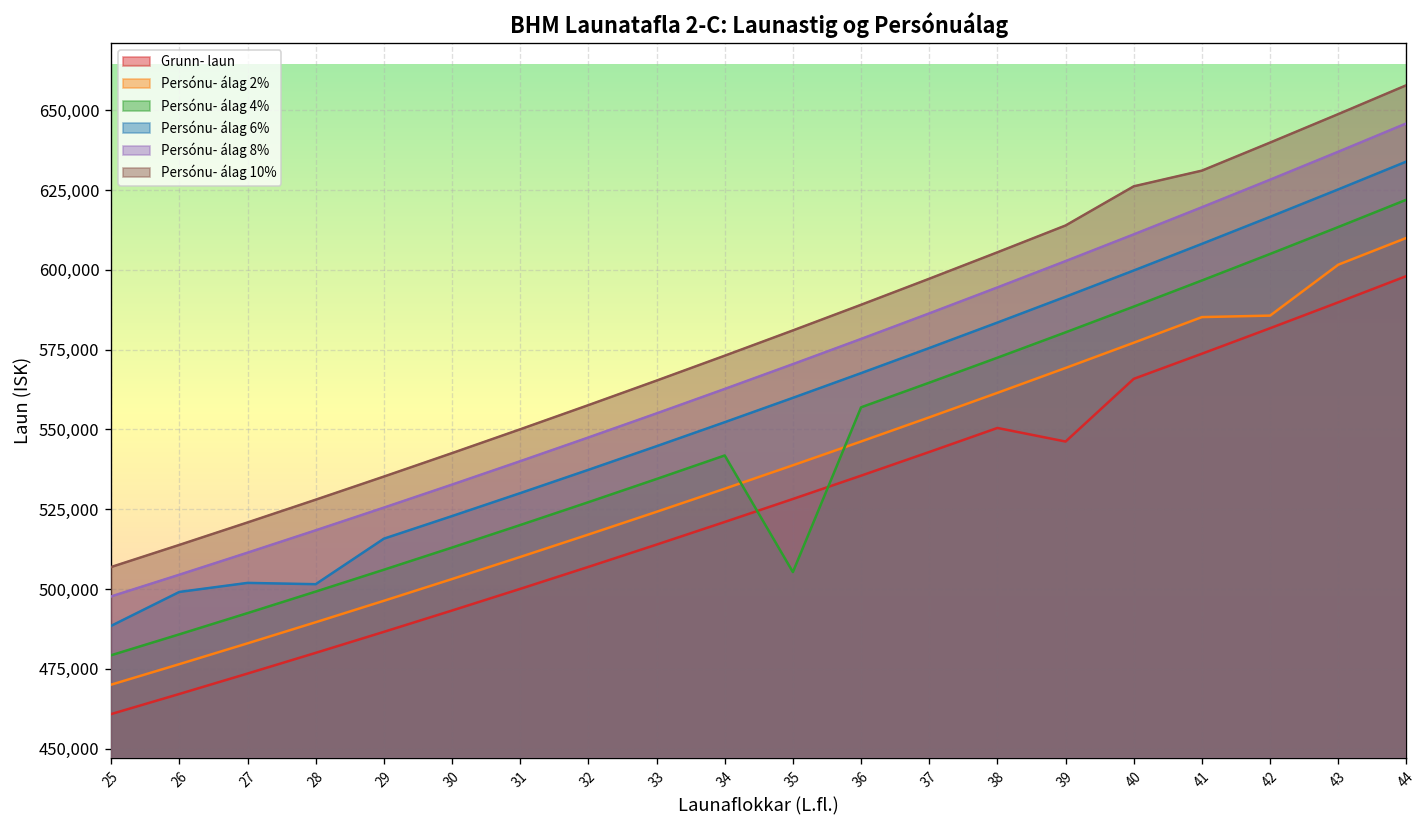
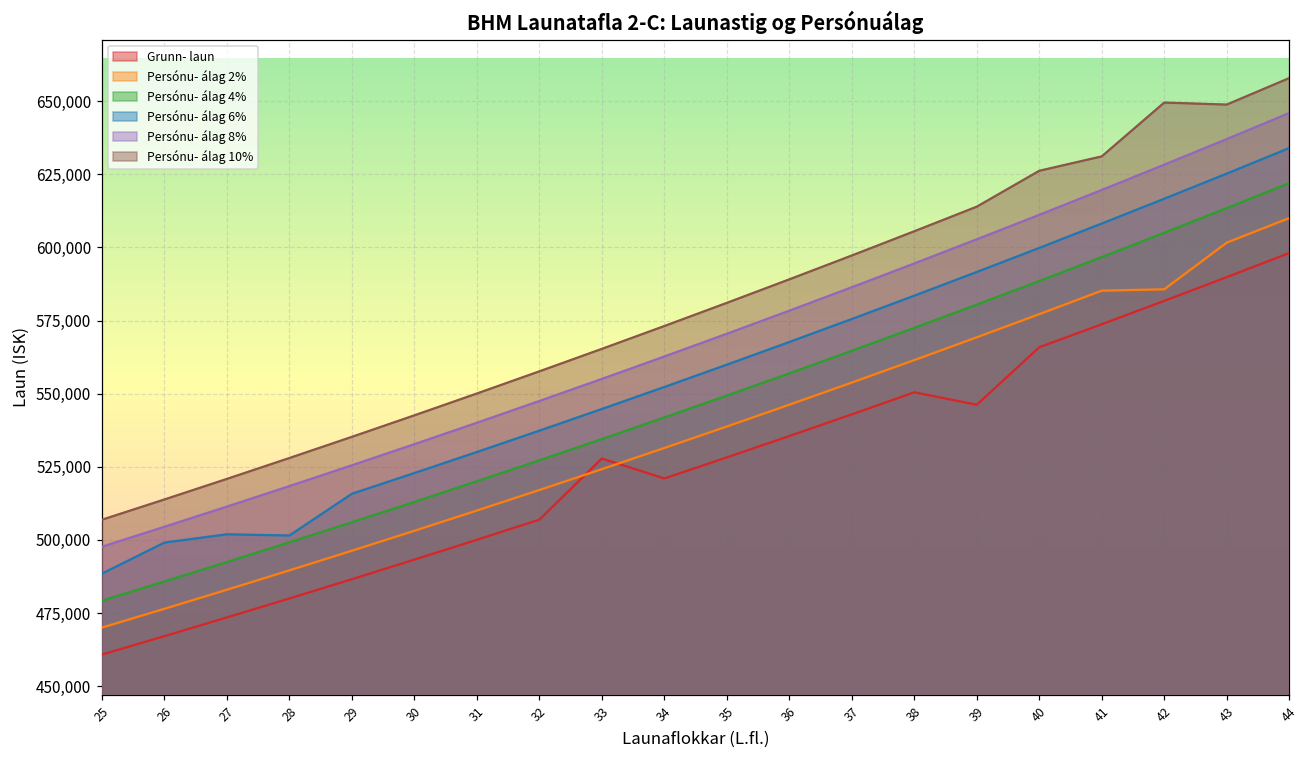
Grunn- laun, 33: 514,000 -> 528,000
Persónu- álag 4%, 35: 505,000 -> 549,000
Persónu- álag 10%, 42: 640,000 -> 650,000
